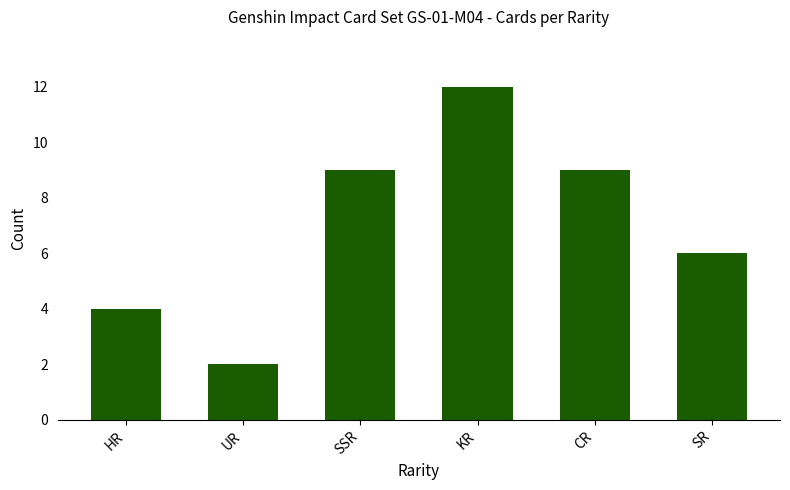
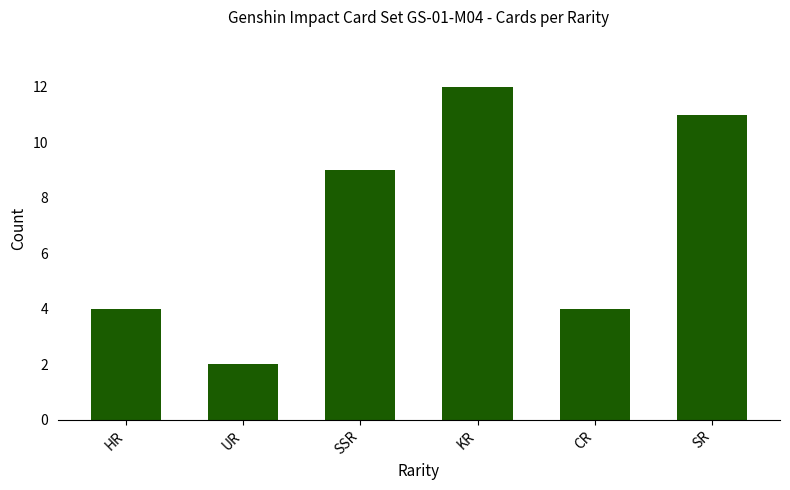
CR: 9 -> 4
SR: 6 -> 11
